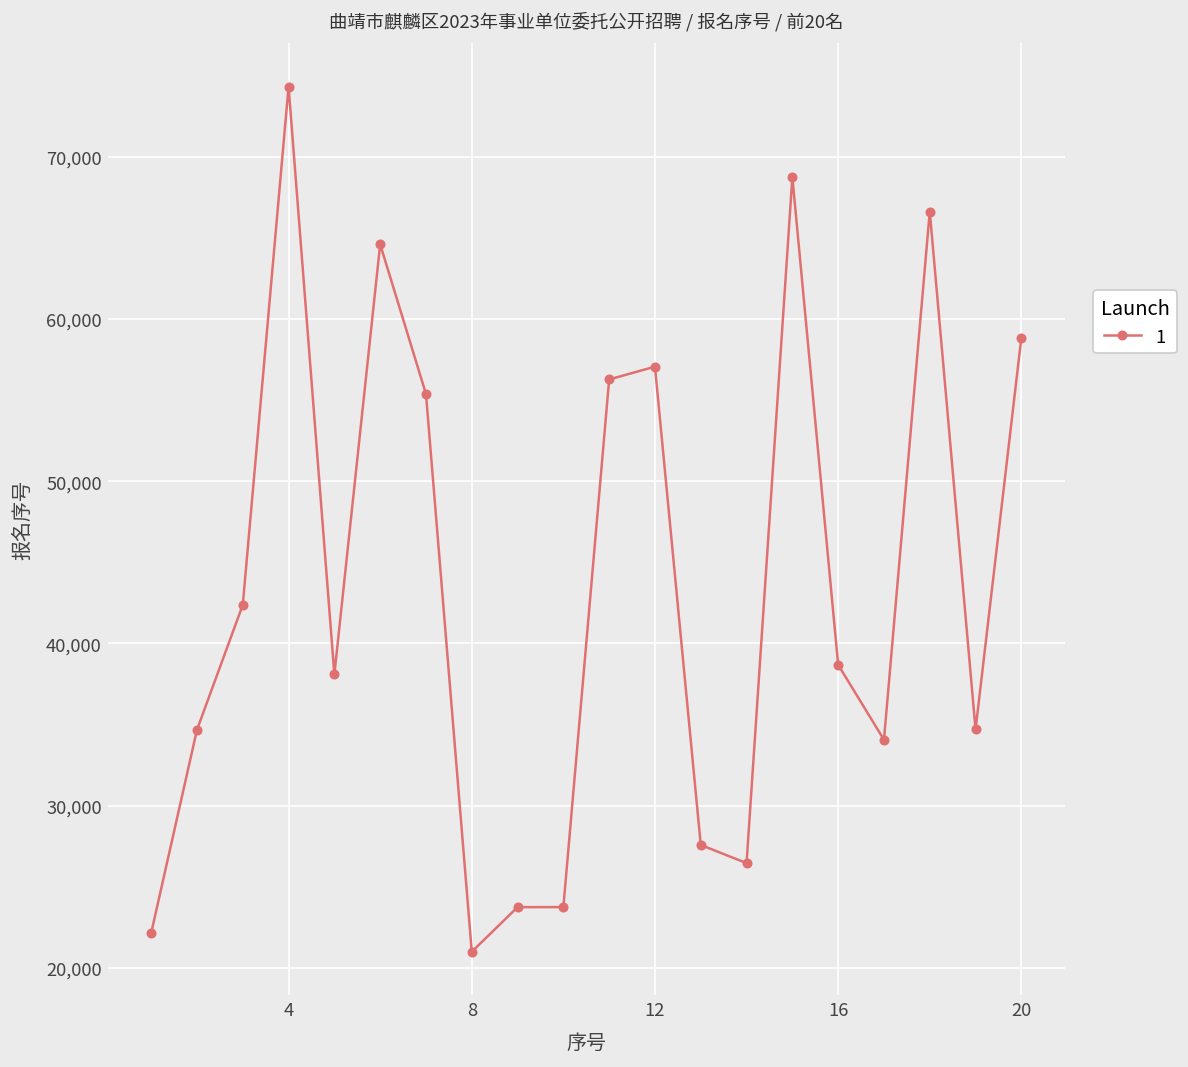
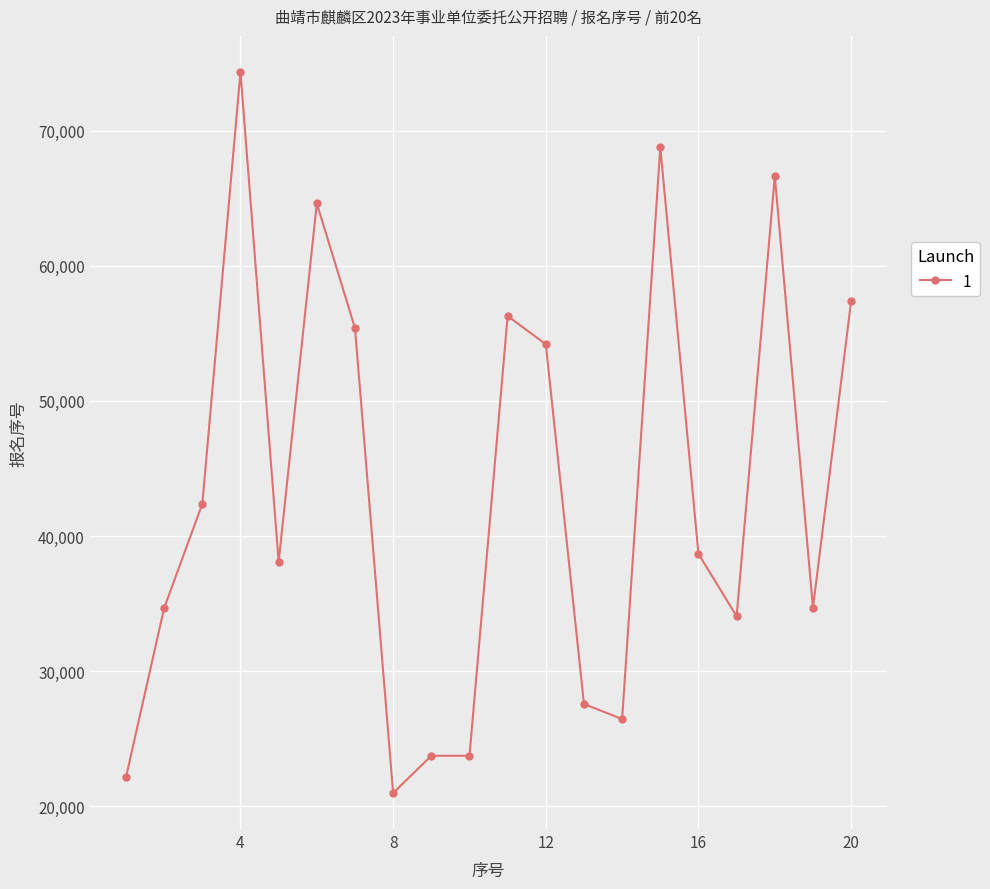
12: 57,100 -> 54,200
20: 58,900 -> 57,400
